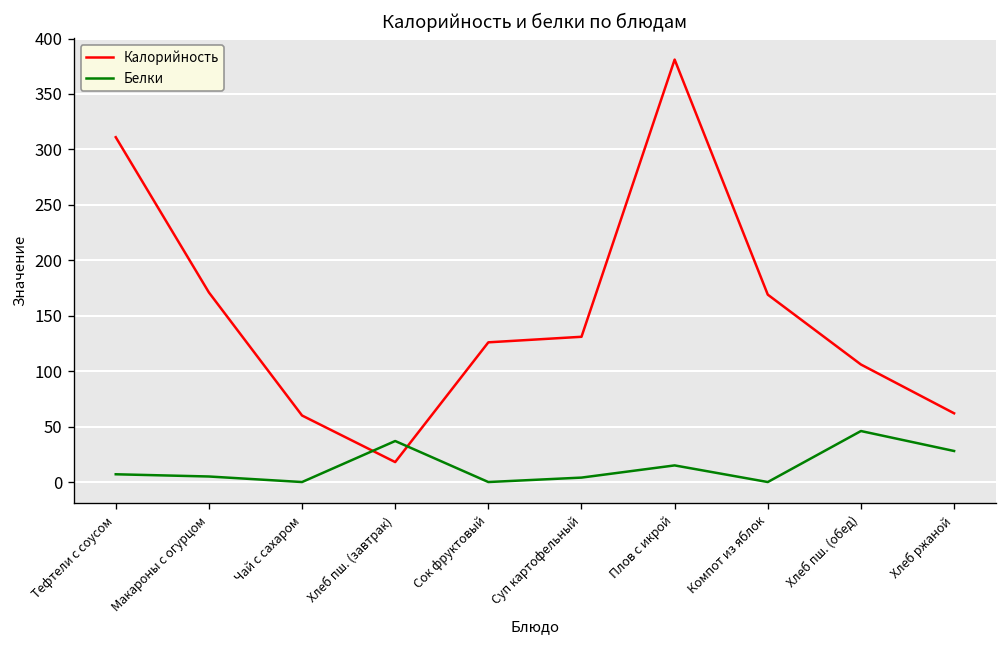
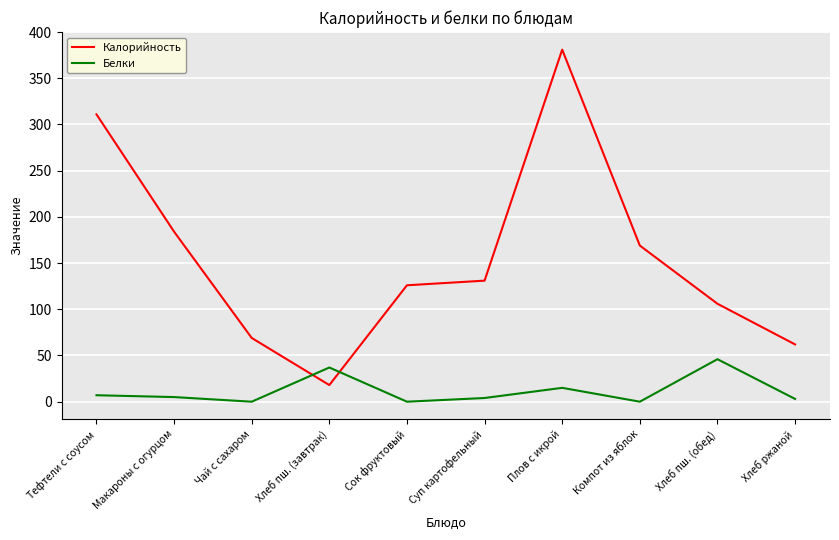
Калорийность, Макароны с огурцом: 170 -> 180
Калорийность, Чай с сахаром: 60 -> 70
Белки, Хлеб ржаной: 30 -> 0
